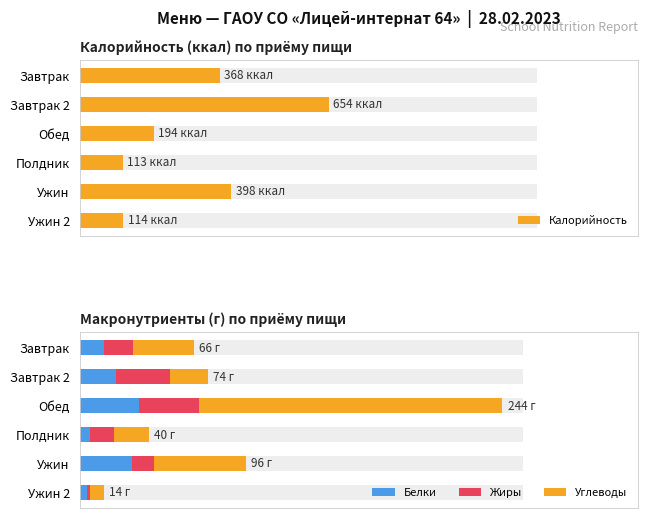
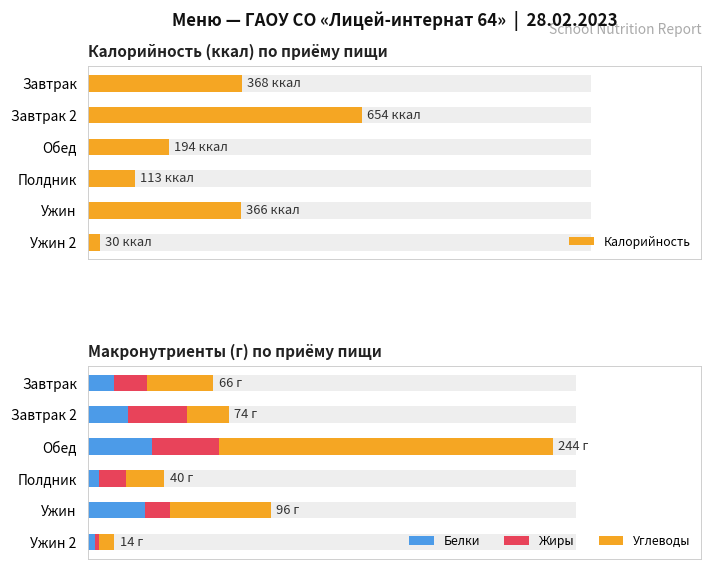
Калорийность (ккал) по приёму пищи, Калорийность, Ужин: 398 -> 366
Калорийность (ккал) по приёму пищи, Калорийность, Ужин 2: 114 -> 30
